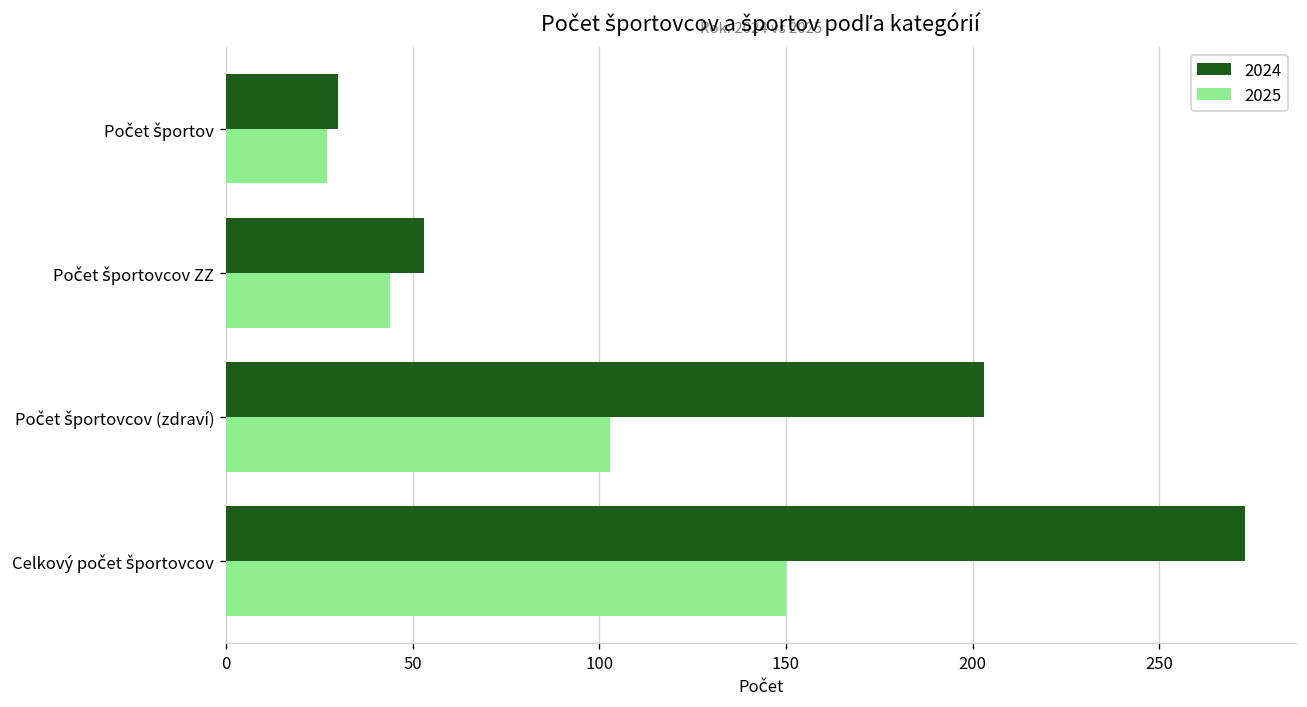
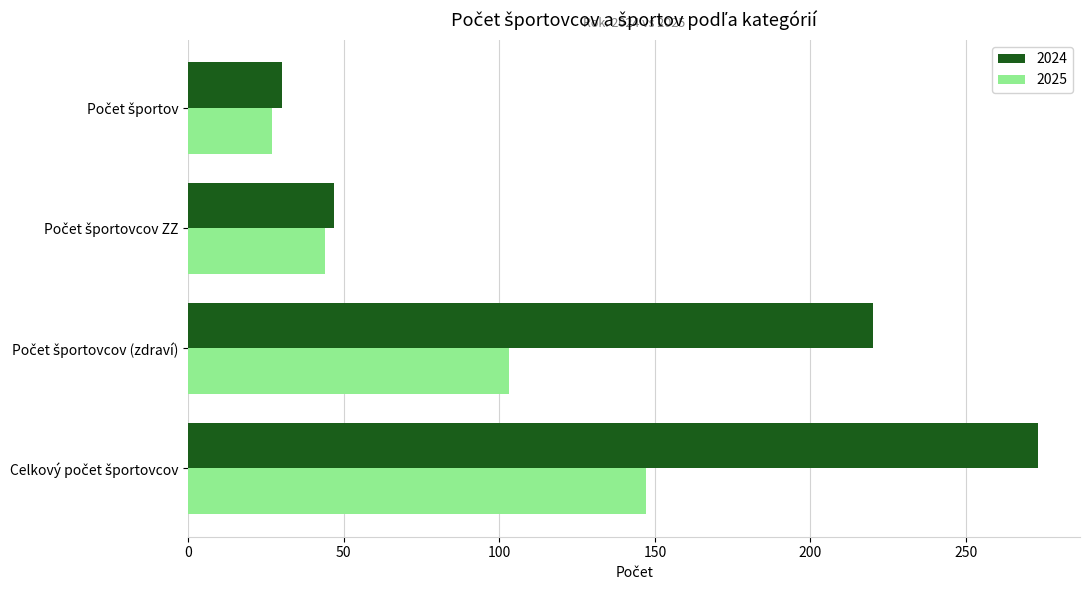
2024, Počet športovcov ZZ: 53 -> 47
2024, Počet športovcov (zdraví): 203 -> 220
2025, Celkový počet športovcov: 150 -> 147
